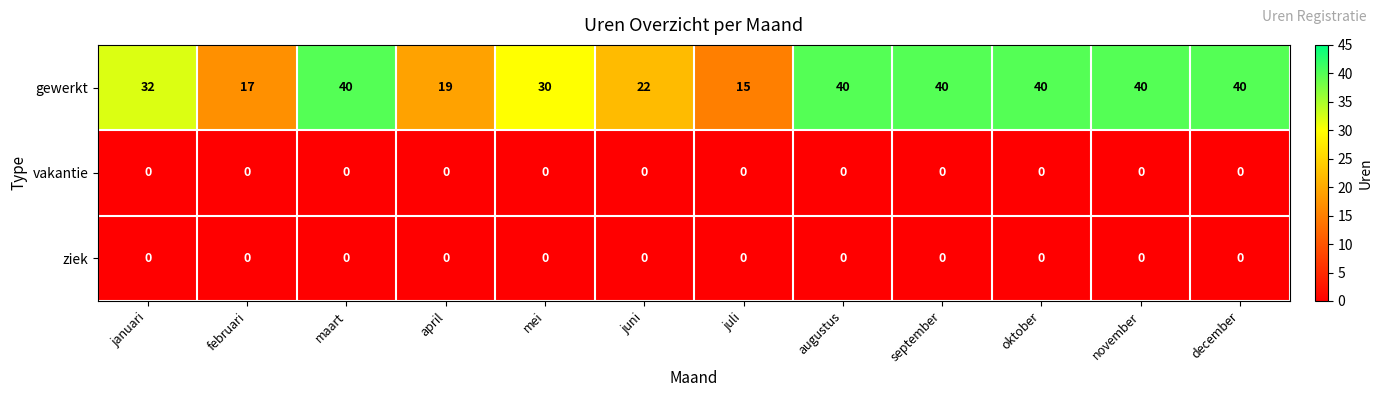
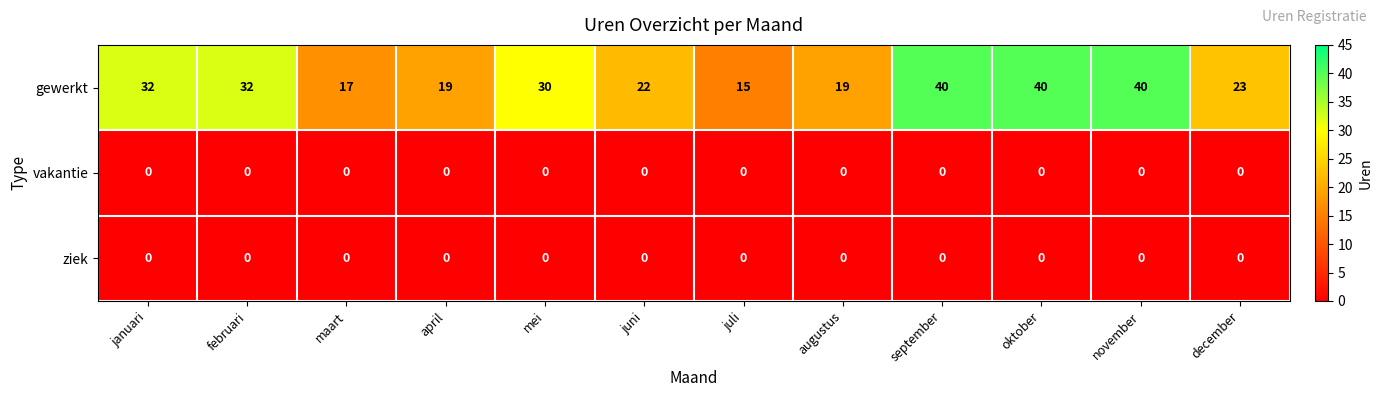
gewerkt, februari: 17 -> 32
gewerkt, maart: 40 -> 17
gewerkt, augustus: 40 -> 19
gewerkt, december: 40 -> 23
